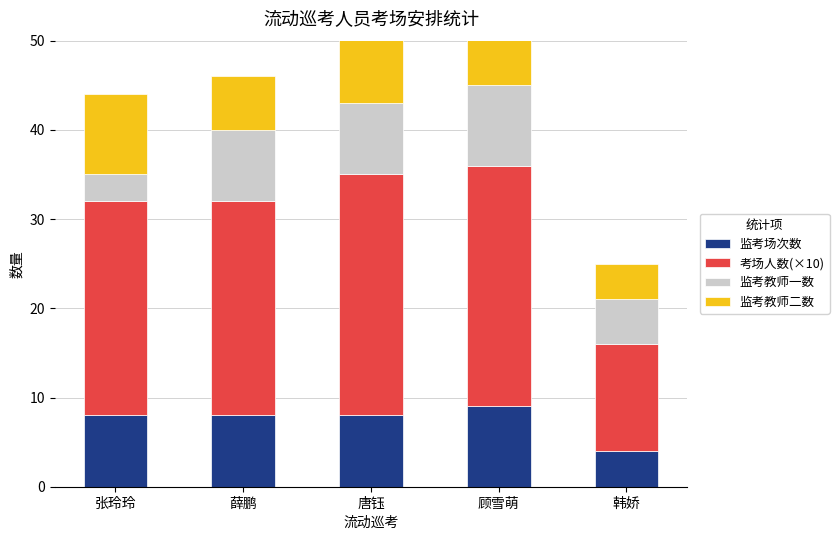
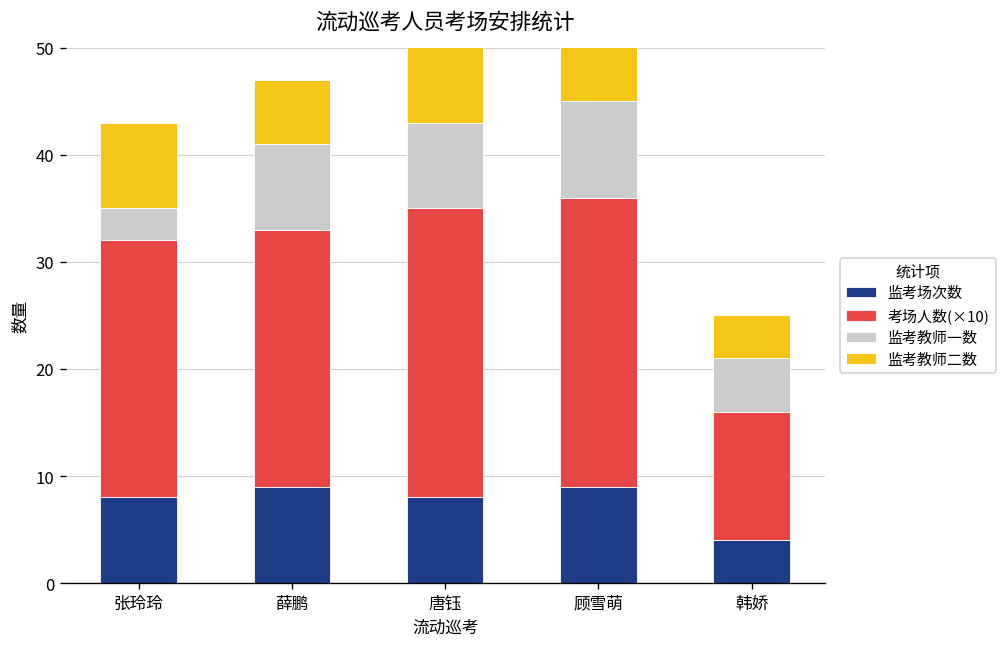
监考教师二数, 张玲玲: 9 -> 8
监考场次数, 薛鹏: 8 -> 9
